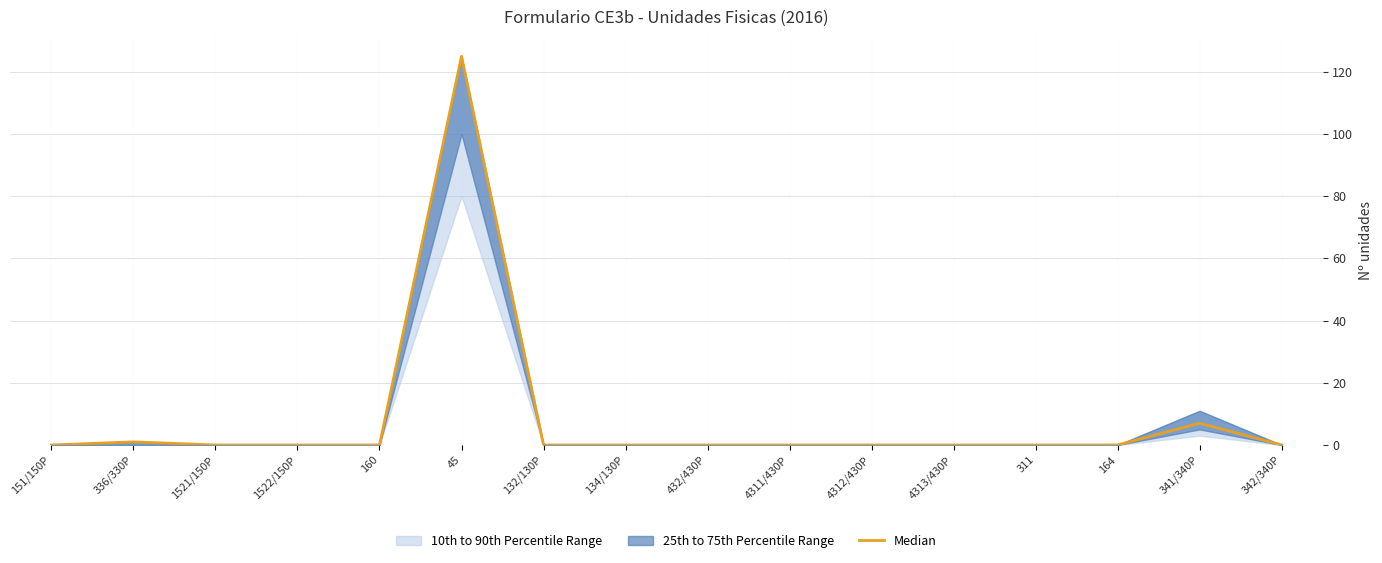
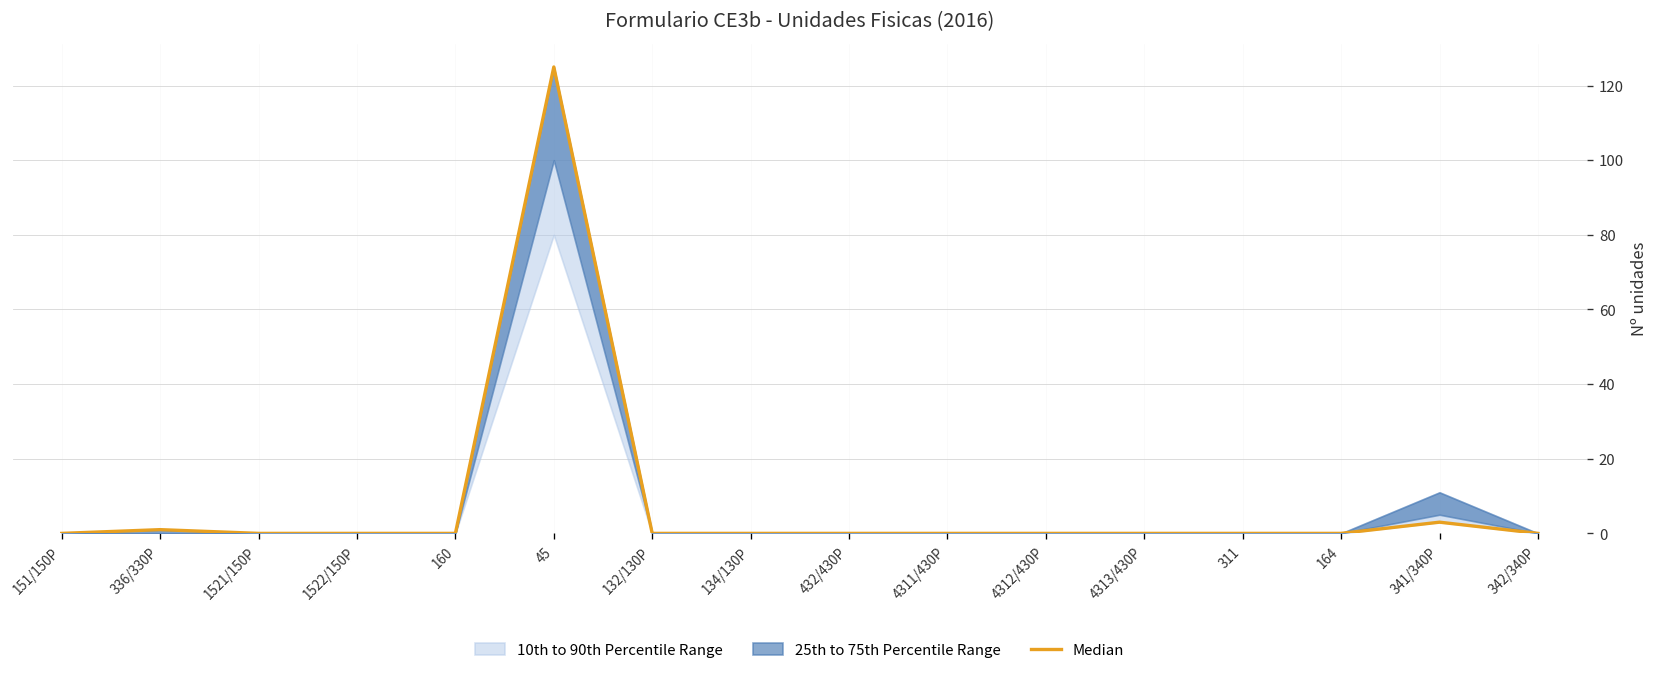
Median, 341/340P: 7 -> 3
